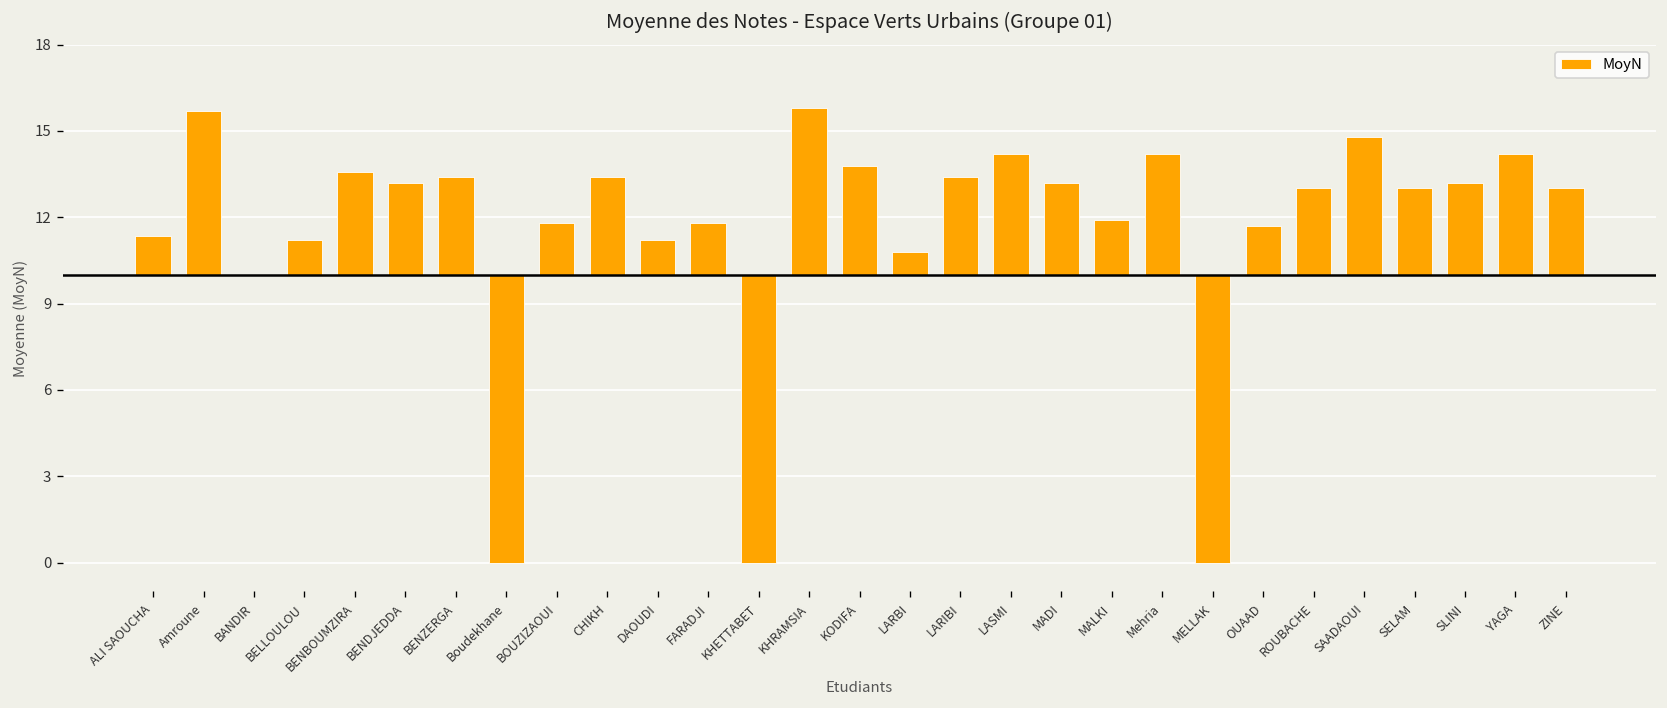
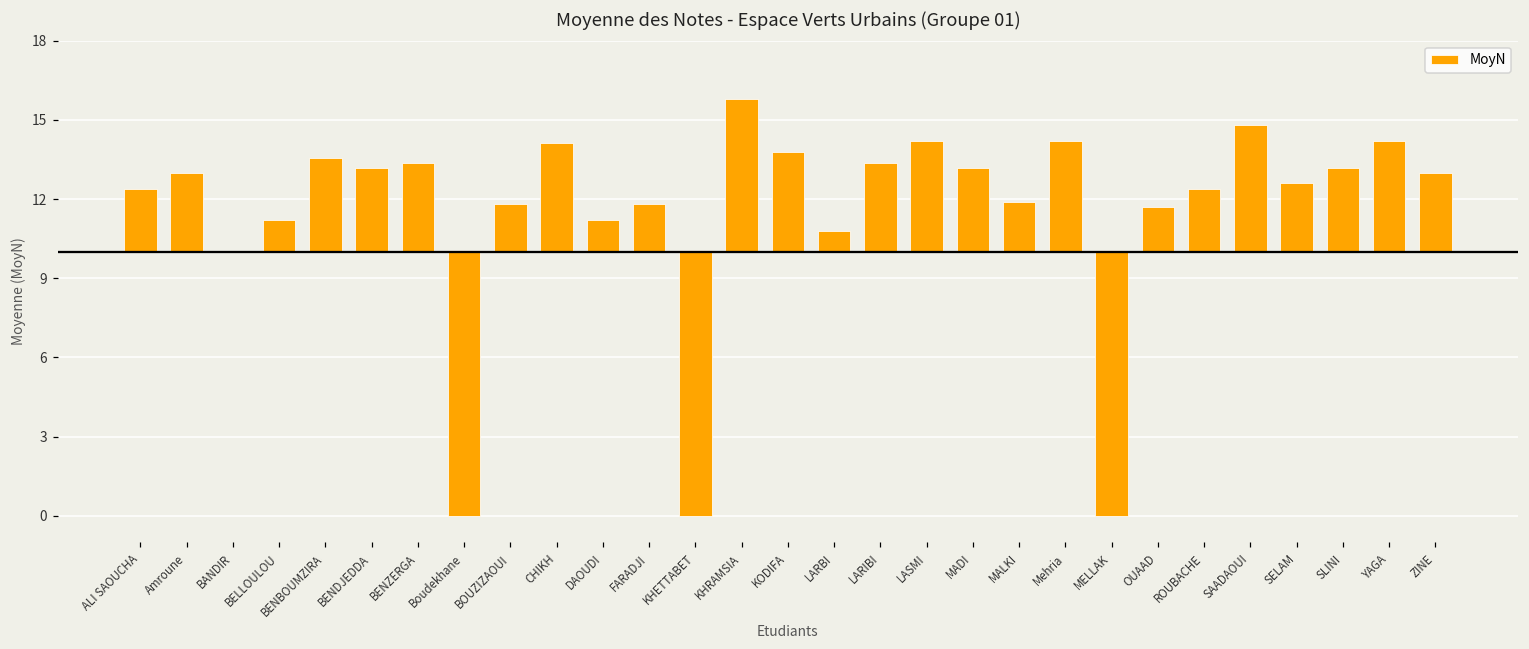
ALI SAOUCHA: 11.3 -> 12.4
Amroune: 15.7 -> 13.0
CHIKH: 13.4 -> 14.1
ROUBACHE: 13.0 -> 12.4
SELAM: 13.0 -> 12.6
